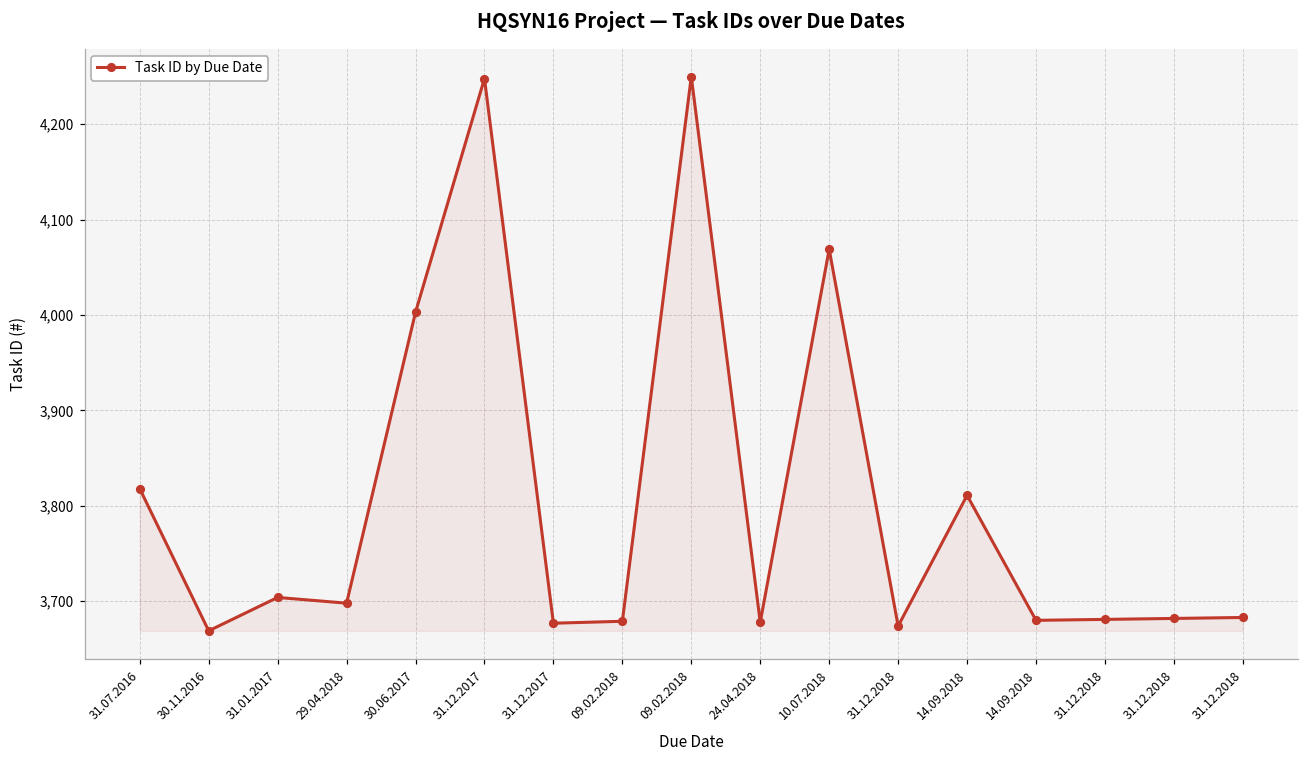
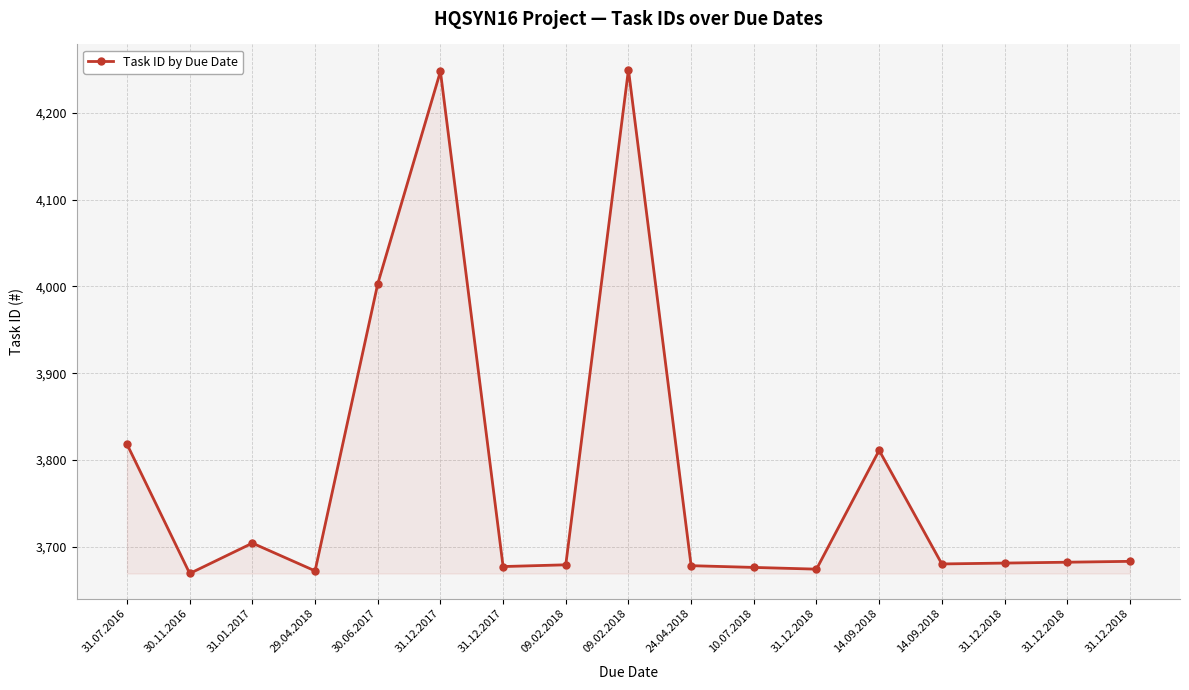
29.04.2018: 3,700 -> 3,670
10.07.2018: 4,070 -> 3,680
